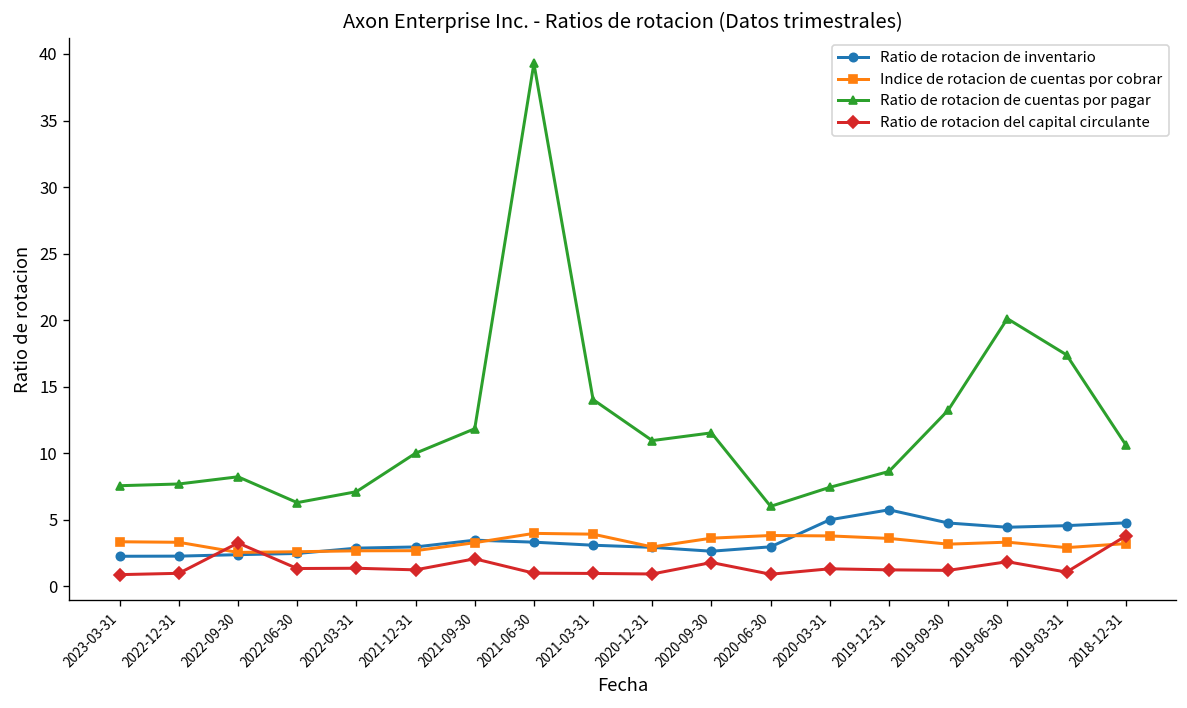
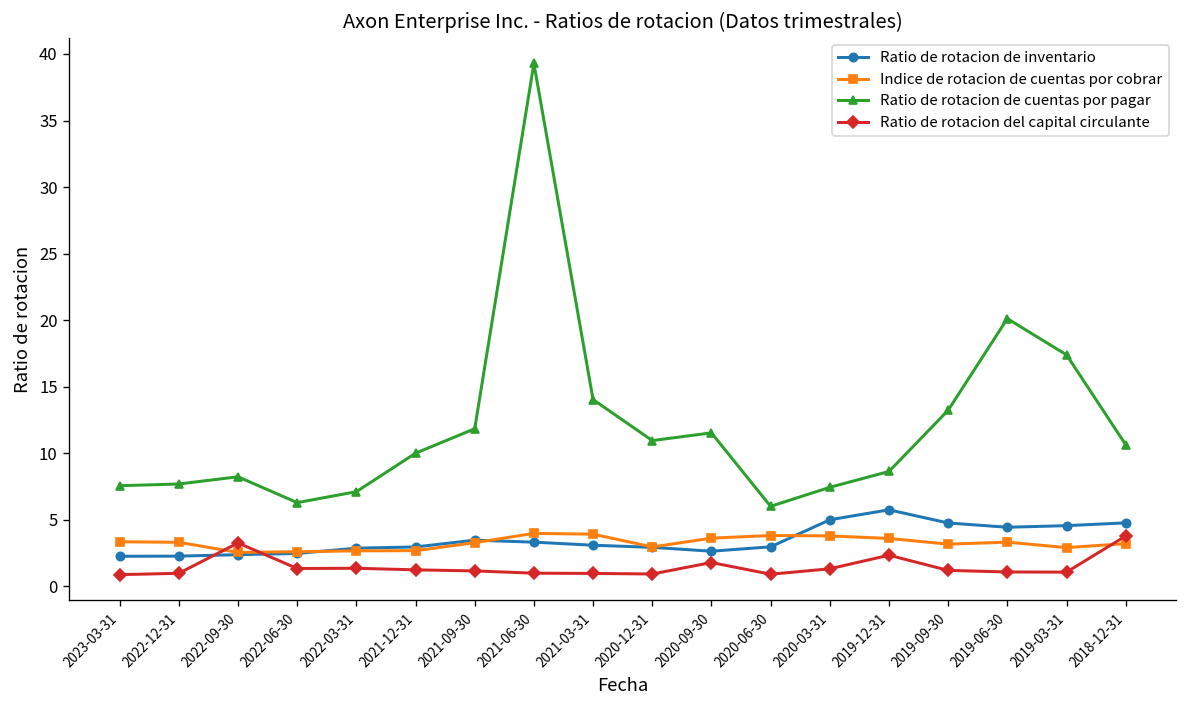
Ratio de rotacion del capital circulante, 2021-09-30: 2.1 -> 1.2
Ratio de rotacion del capital circulante, 2019-12-31: 1.3 -> 2.4
Ratio de rotacion del capital circulante, 2019-06-30: 1.9 -> 1.1
